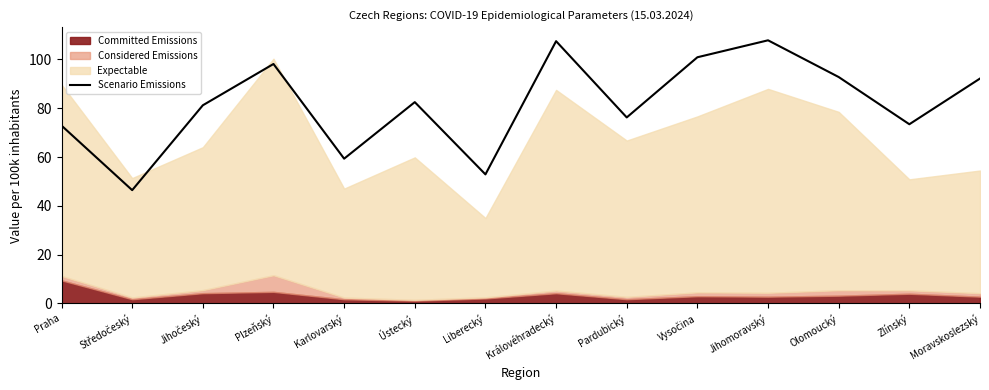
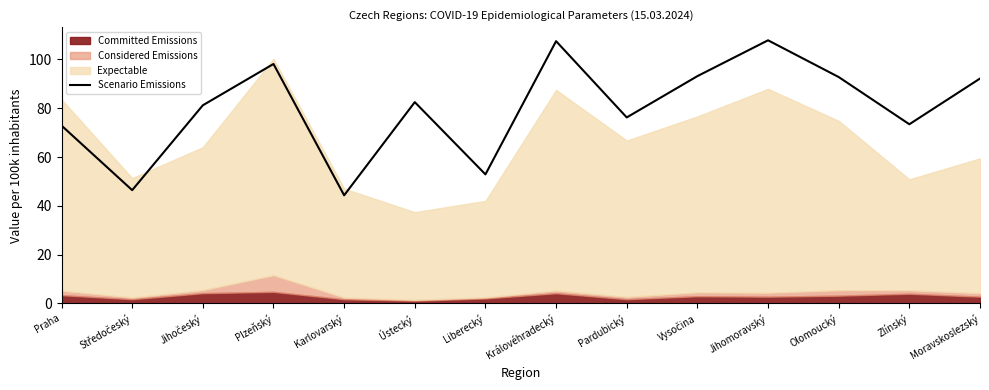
Committed Emissions, Praha: 9 -> 3
Scenario Emissions, Karlovarský: 59 -> 44
Expectable, Ústecký: 58 -> 36
Expectable, Liberecký: 33 -> 40
Scenario Emissions, Vysočina: 101 -> 93
Expectable, Olomoucký: 73 -> 69
Expectable, Moravskoslezský: 50 -> 55
